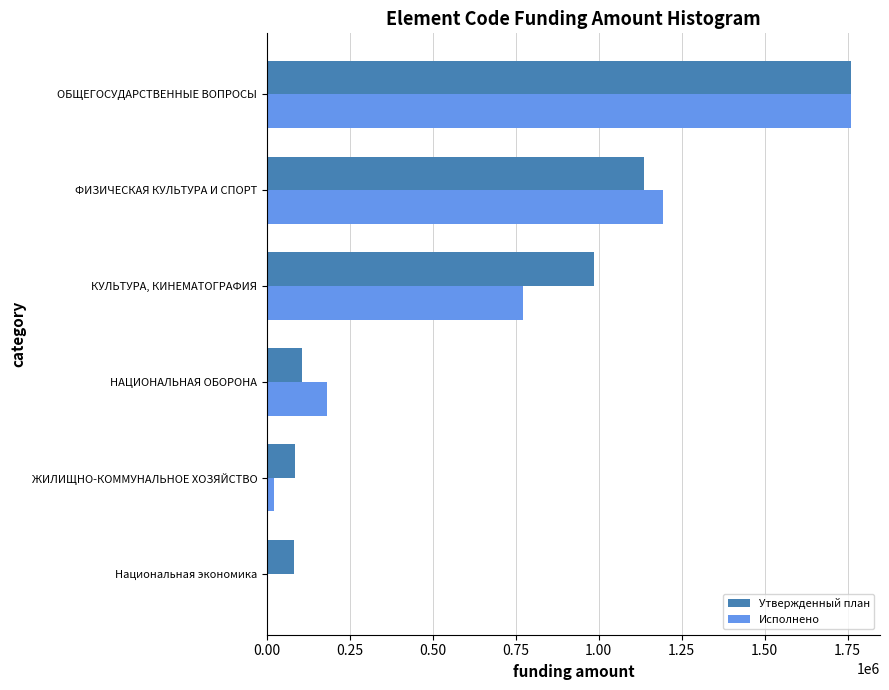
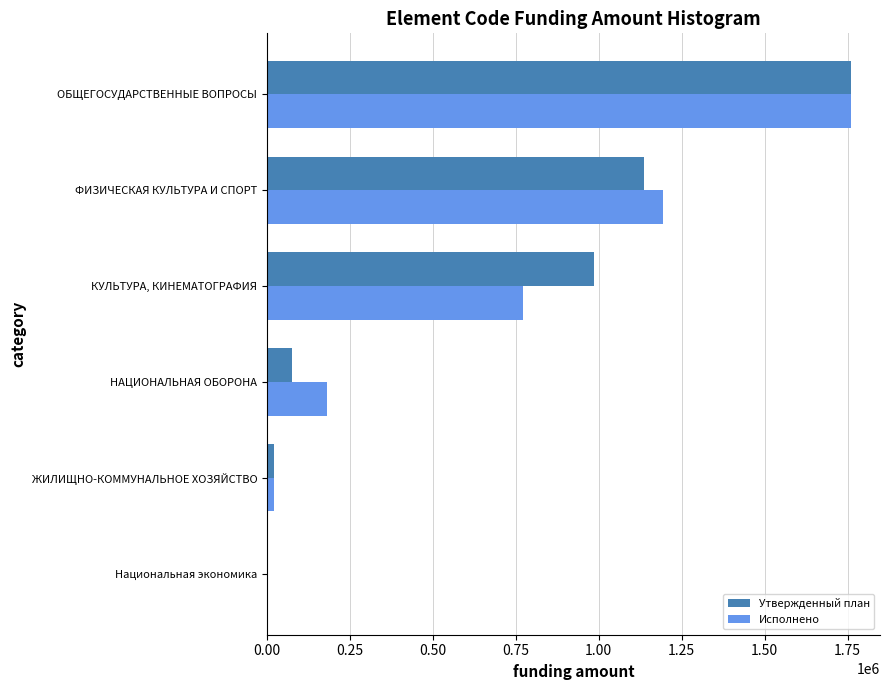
Утвержденный план, НАЦИОНАЛЬНАЯ ОБОРОНА: 100000 -> 70000
Утвержденный план, ЖИЛИЩНО-КОММУНАЛЬНОЕ ХОЗЯЙСТВО: 80000 -> 20000
Утвержденный план, Национальная экономика: 80000 -> 0
